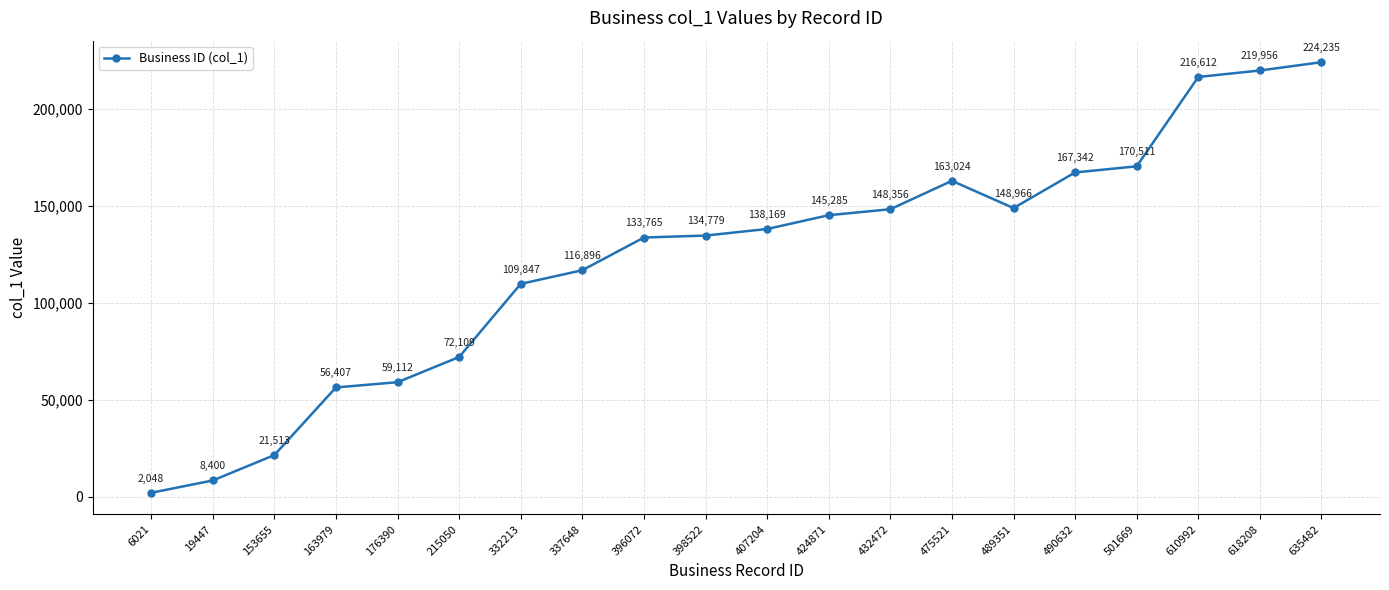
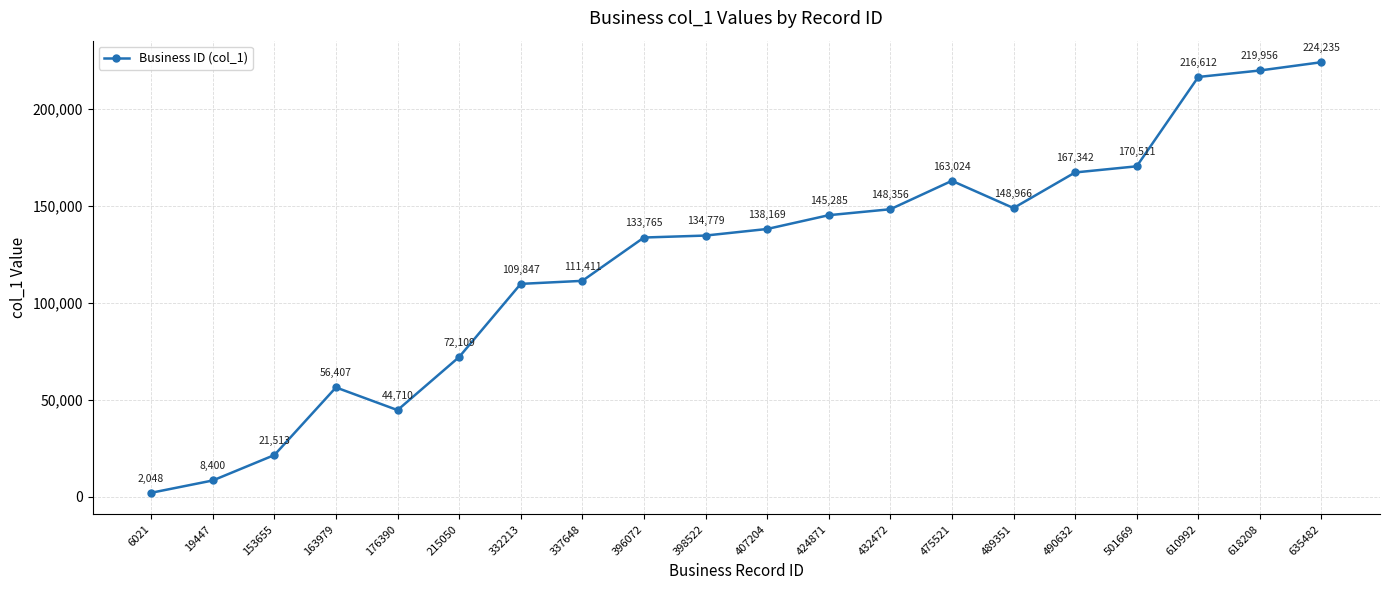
176390: 59,112 -> 44,710
337648: 116,896 -> 111,411
